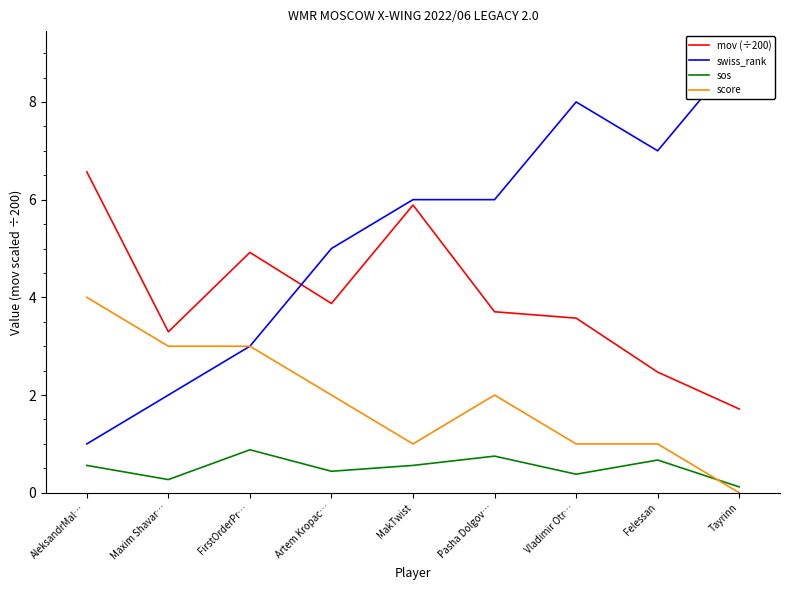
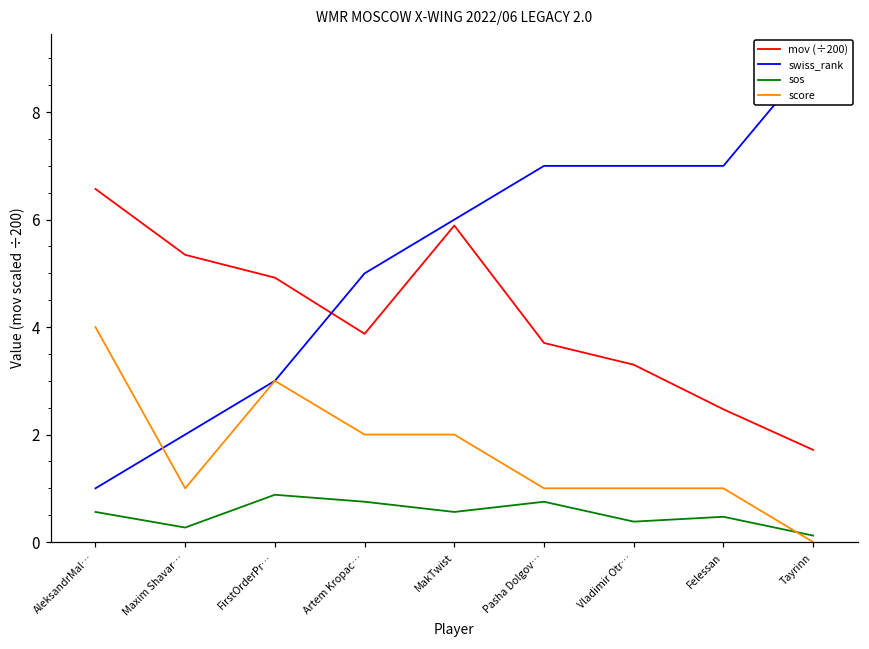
mov (÷200), Maxim Shavar…: 3.3 -> 5.3
score, Maxim Shavar…: 3 -> 1
sos, Artem Kropac…: 0.4 -> 0.8
score, MakTwist: 1 -> 2
swiss_rank, Pasha Dolgov…: 6 -> 7
score, Pasha Dolgov…: 2 -> 1
mov (÷200), Vladimir Otr…: 3.6 -> 3.3
swiss_rank, Vladimir Otr…: 8 -> 7
sos, Felessan: 0.7 -> 0.5
